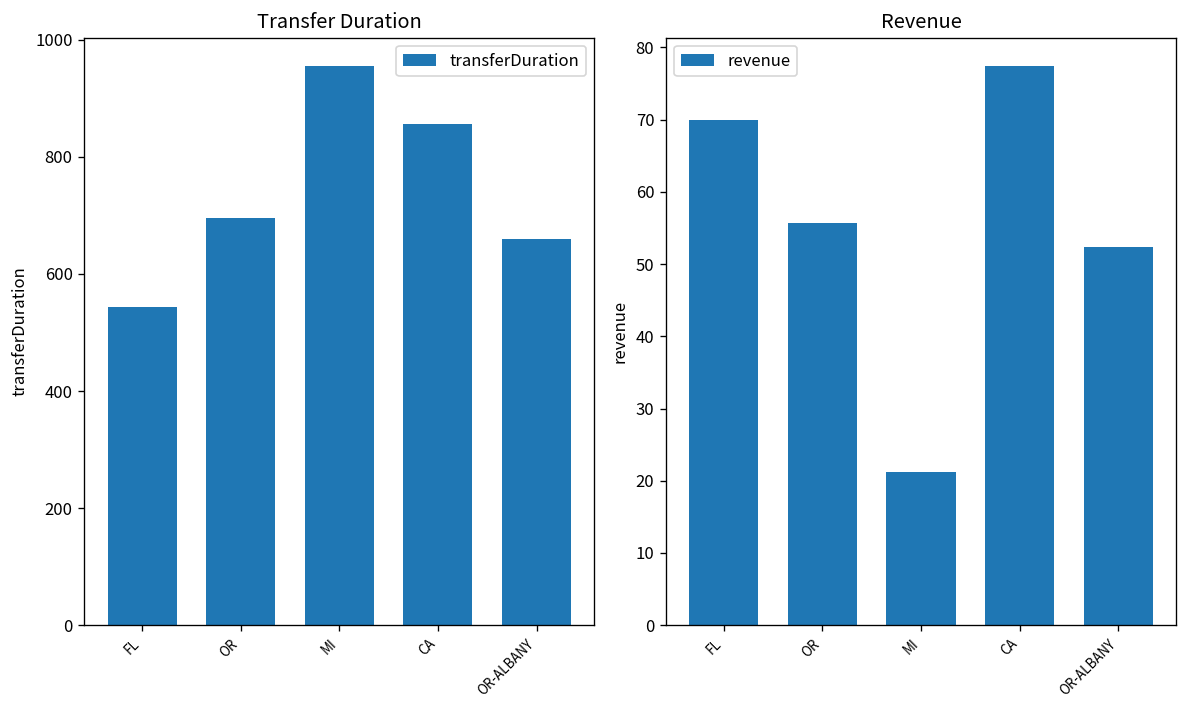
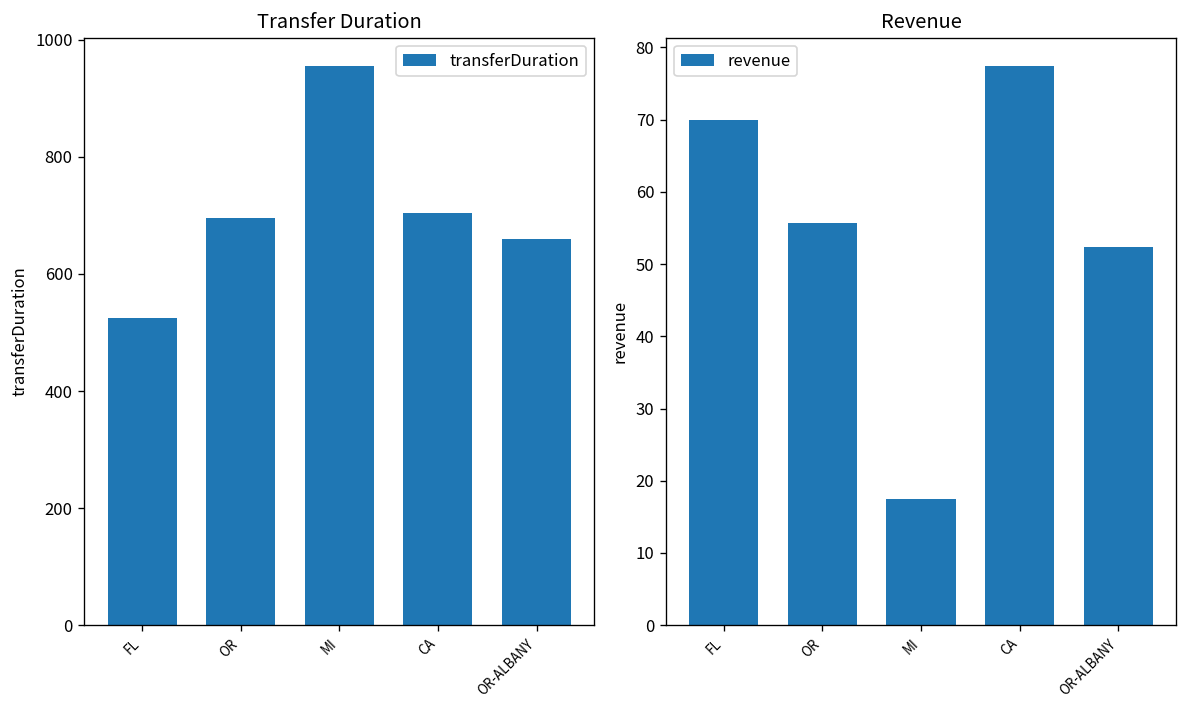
Transfer Duration, FL: 540 -> 520
Transfer Duration, CA: 860 -> 700
Revenue, MI: 21 -> 17
